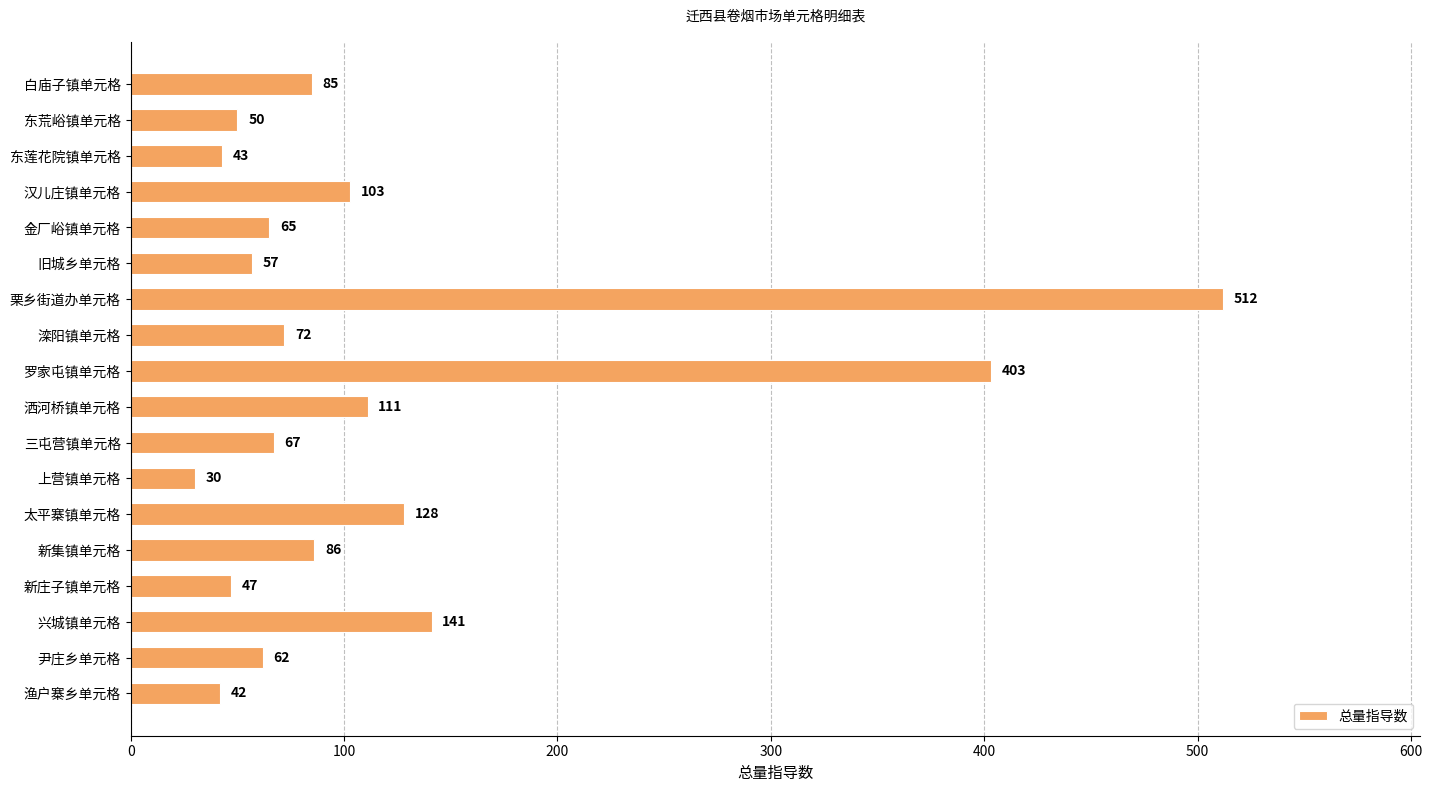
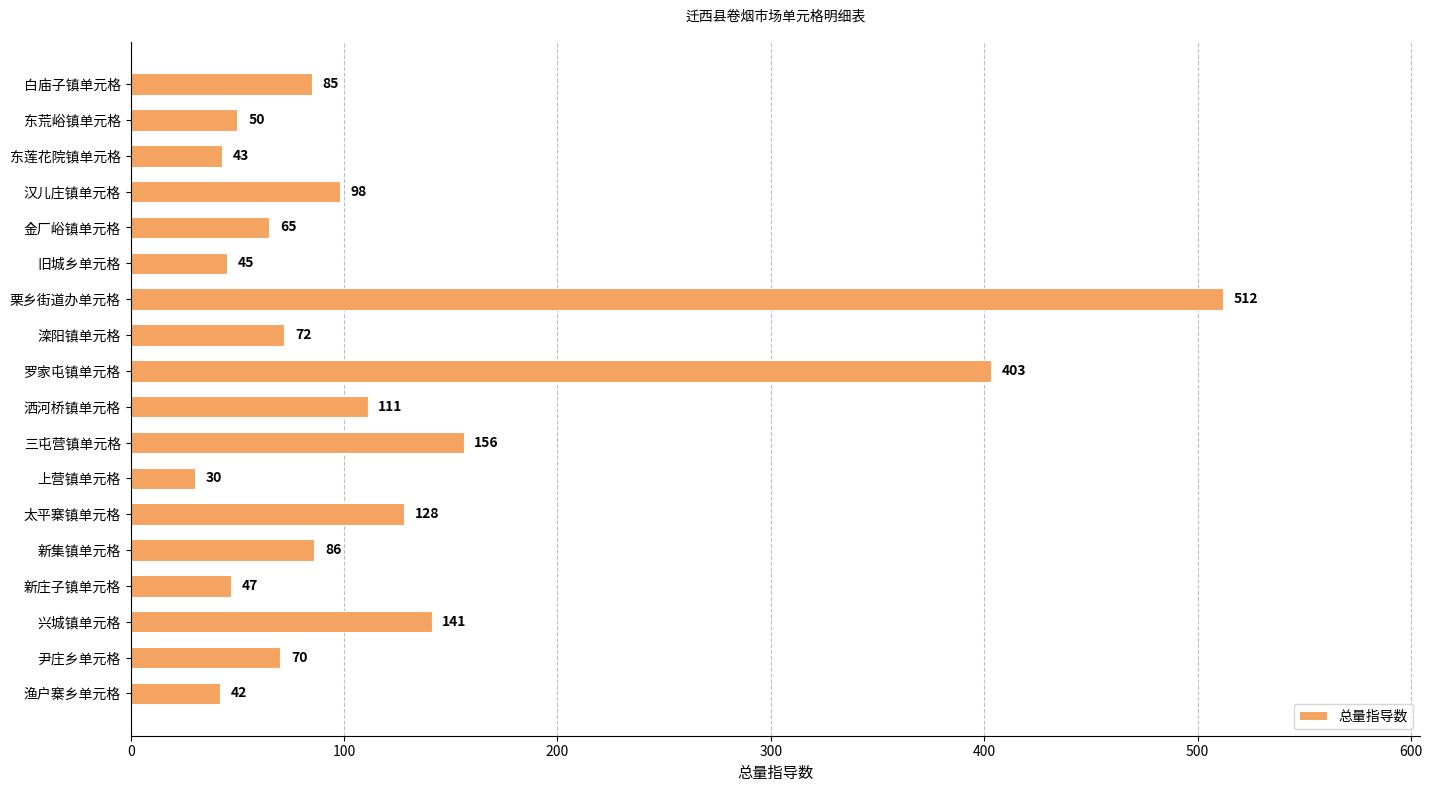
汉儿庄镇单元格: 103 -> 98
旧城乡单元格: 57 -> 45
三屯营镇单元格: 67 -> 156
尹庄乡单元格: 62 -> 70
